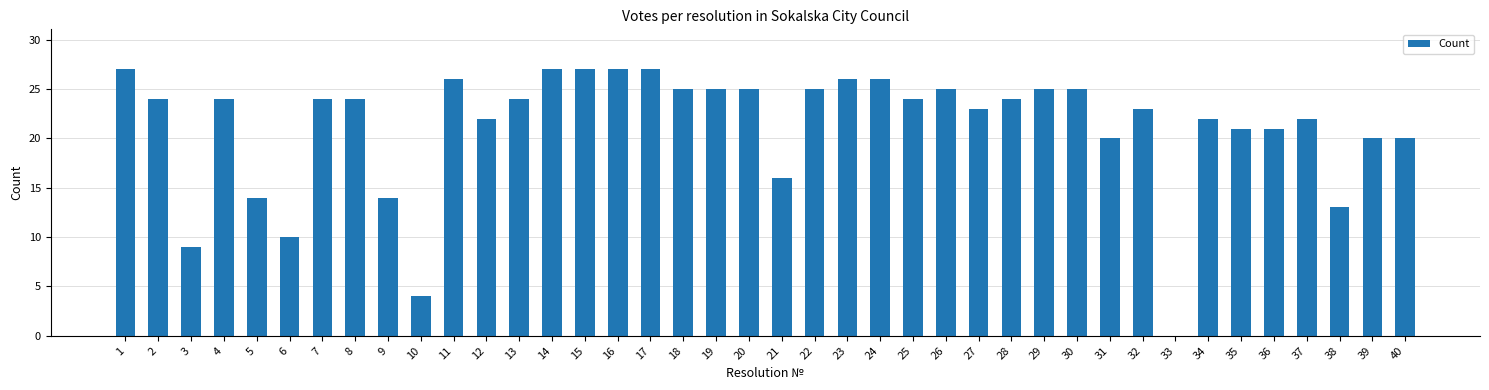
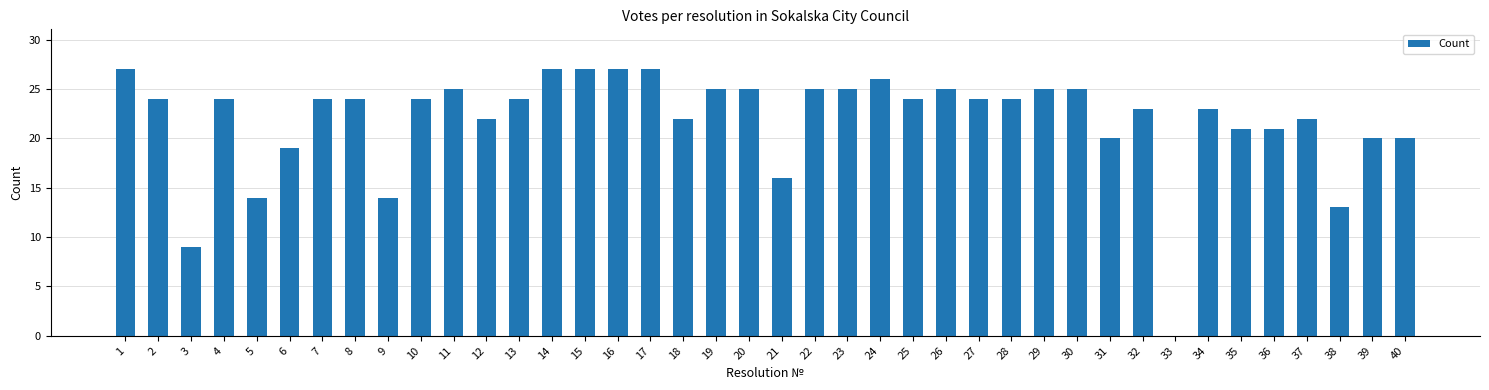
6: 10 -> 19
10: 4 -> 24
11: 26 -> 25
18: 25 -> 22
23: 26 -> 25
27: 23 -> 24
34: 22 -> 23
